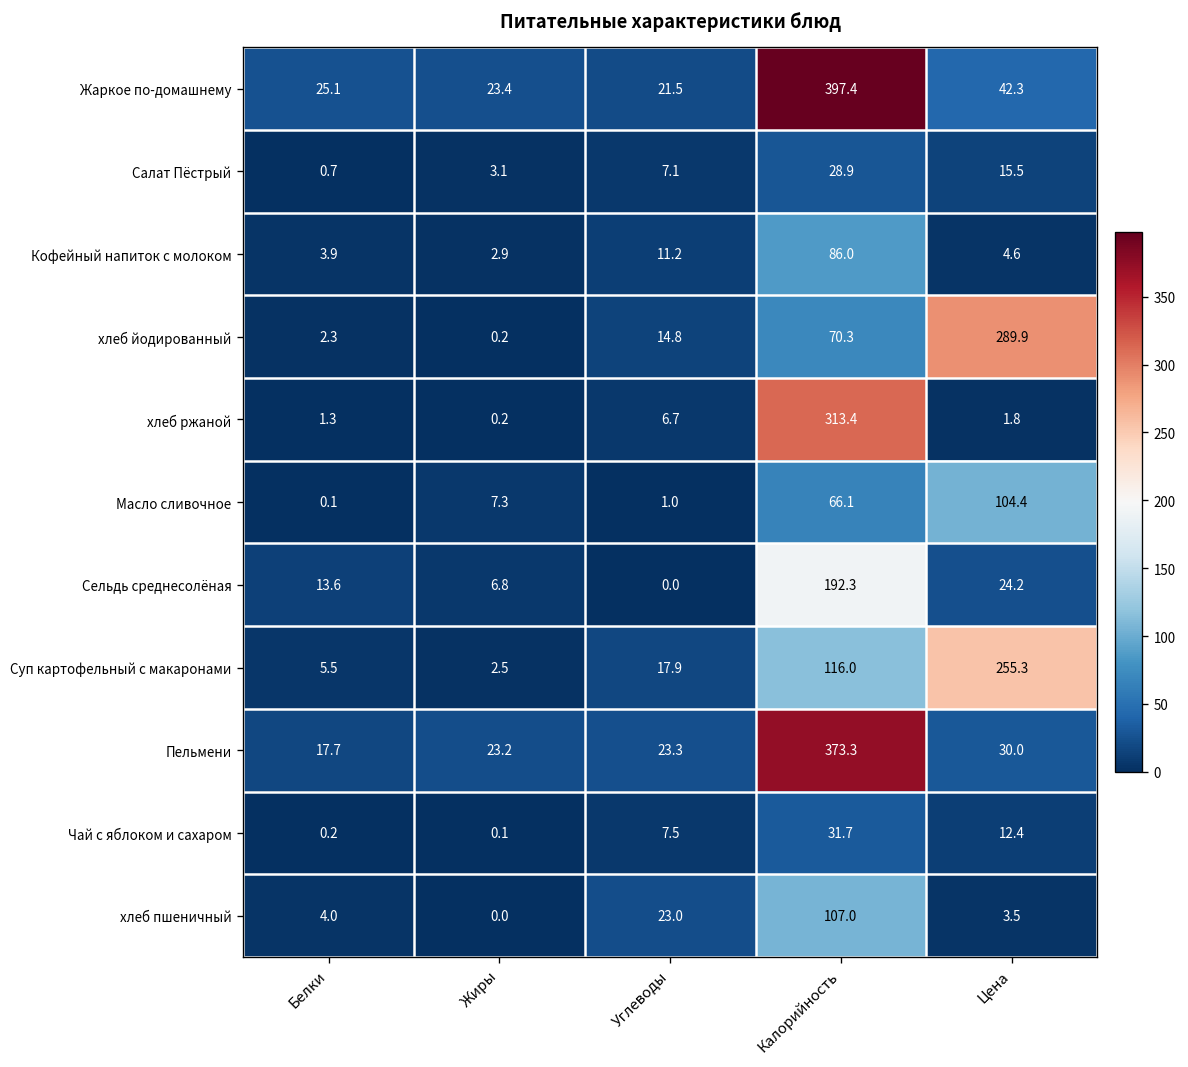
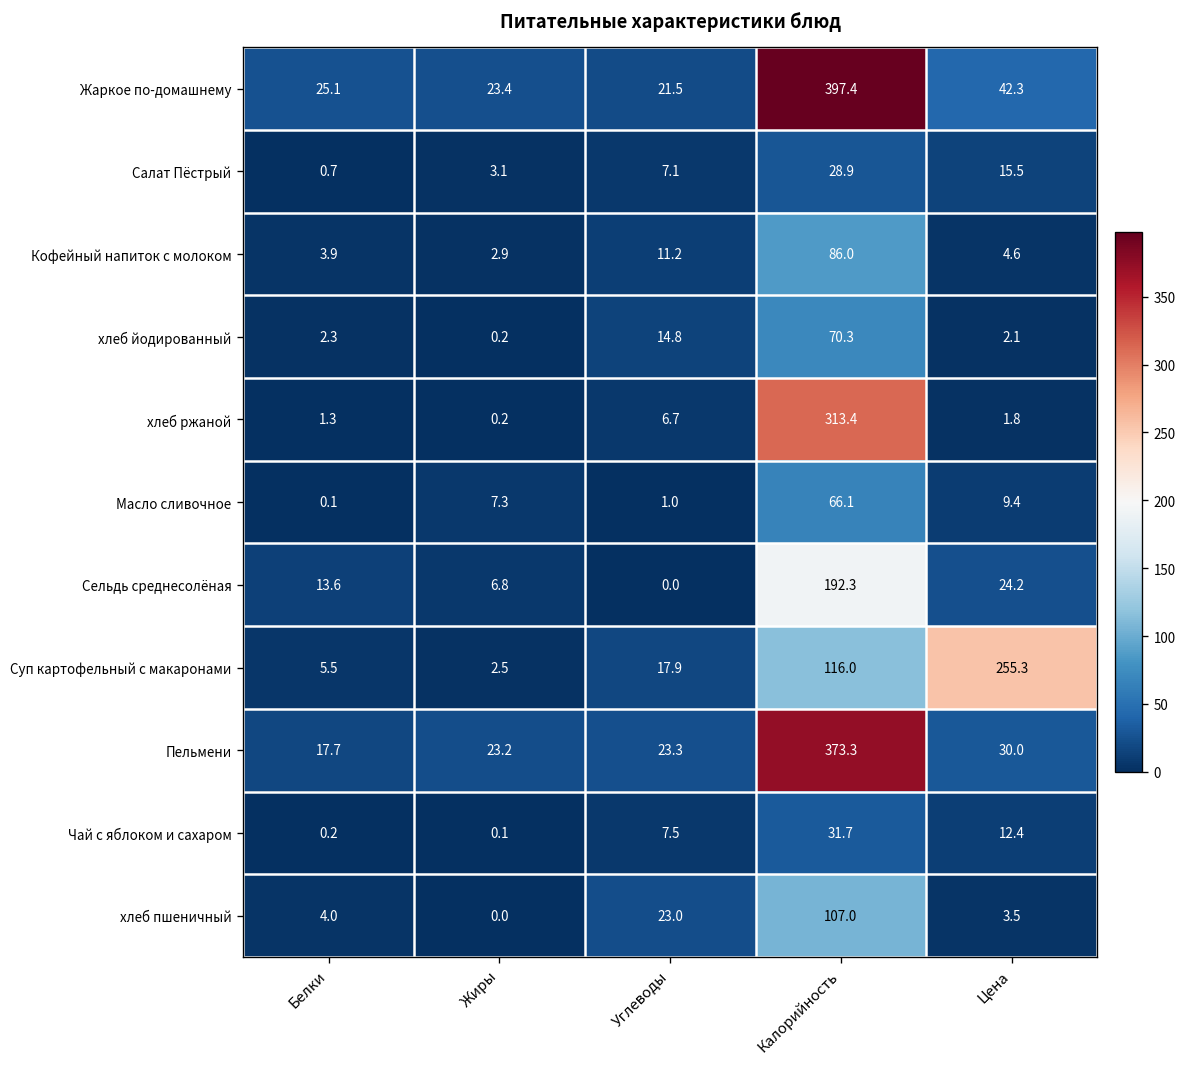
хлеб йодированный, Цена: 289.9 -> 2.1
Масло сливочное, Цена: 104.4 -> 9.4
